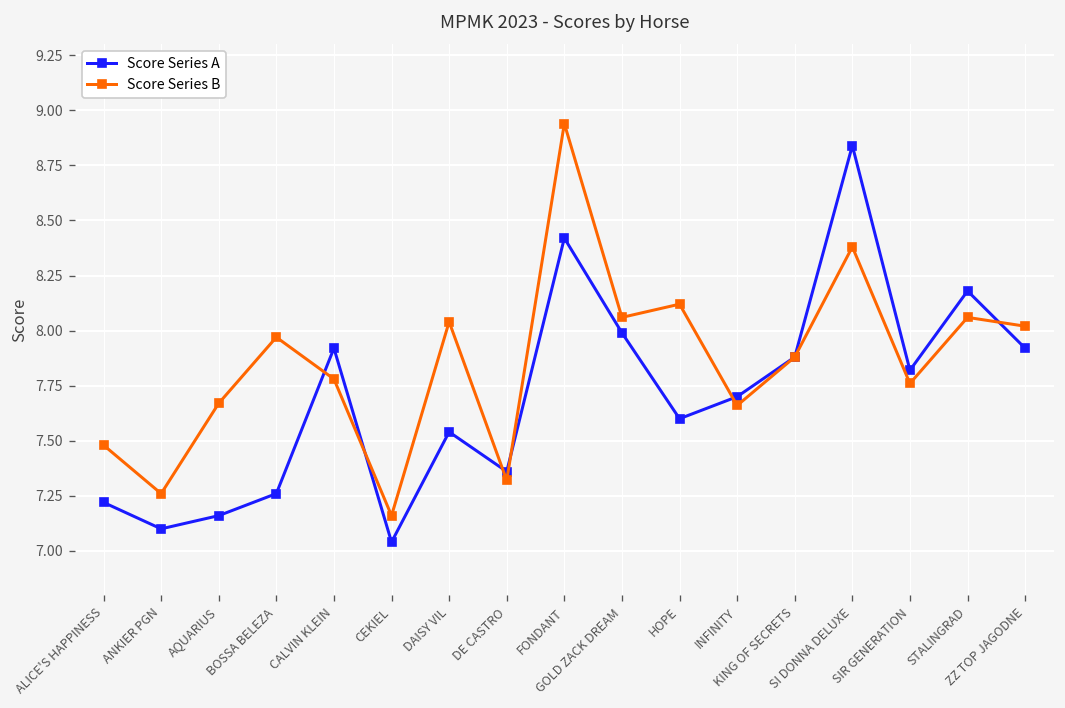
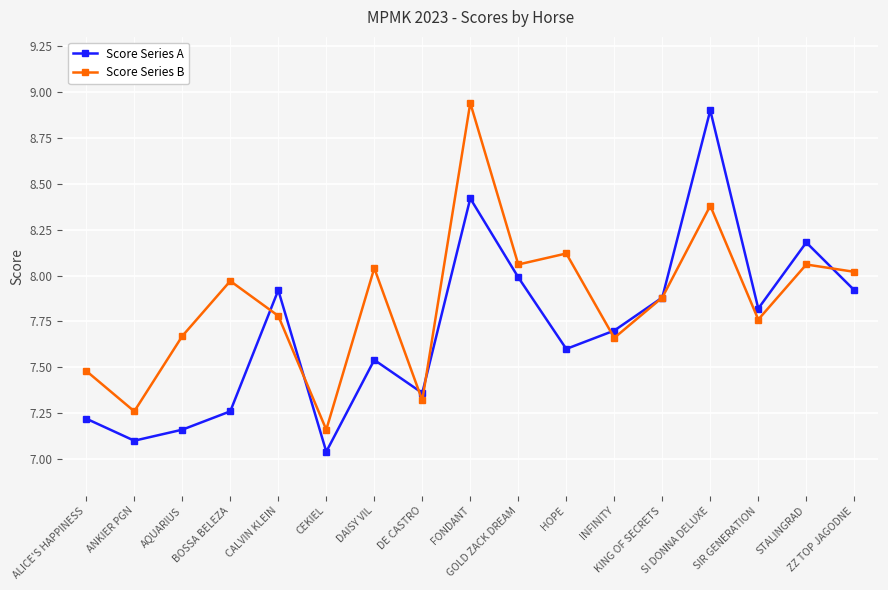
Score Series A, SI DONNA DELUXE: 8.84 -> 8.90
